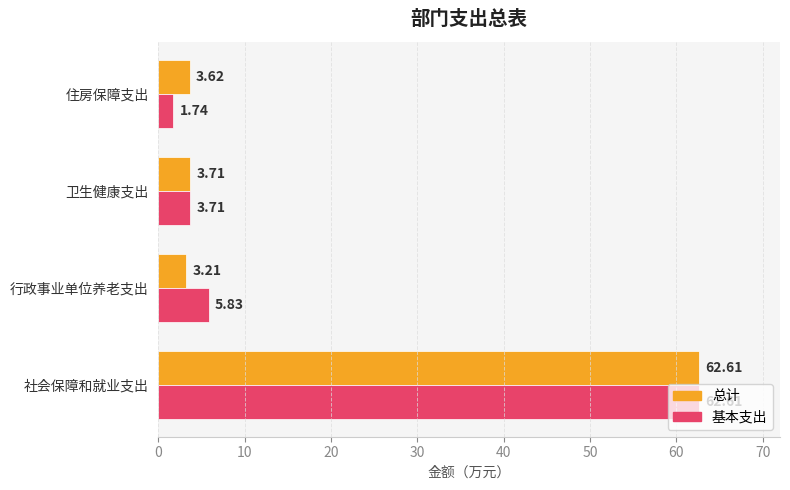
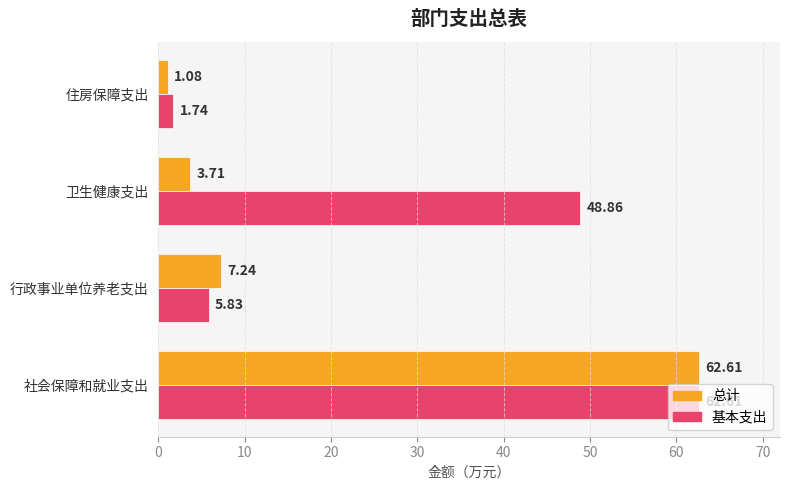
总计, 住房保障支出: 3.62 -> 1.08
基本支出, 卫生健康支出: 3.71 -> 48.86
总计, 行政事业单位养老支出: 3.21 -> 7.24
